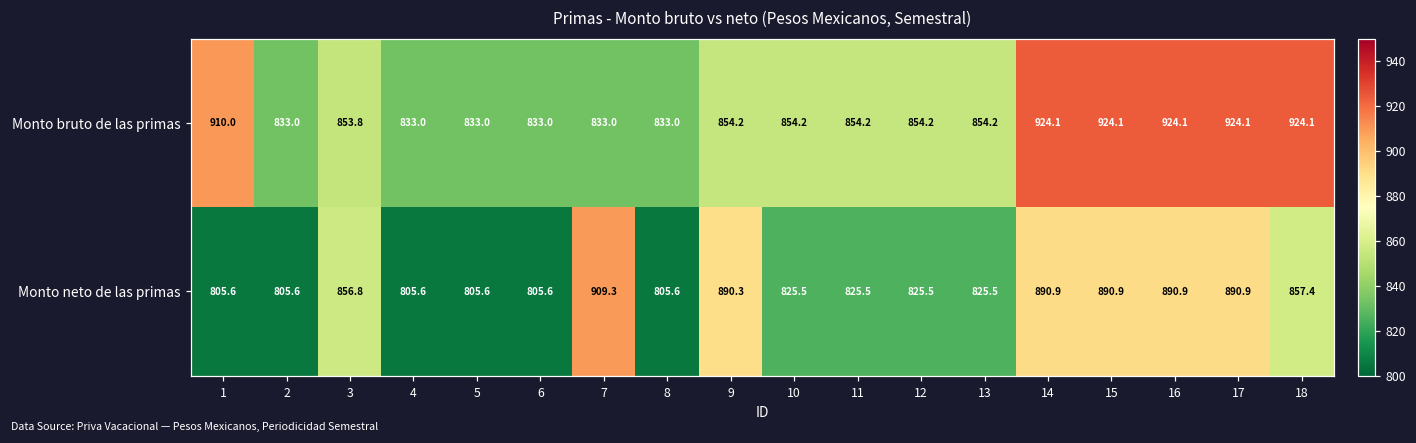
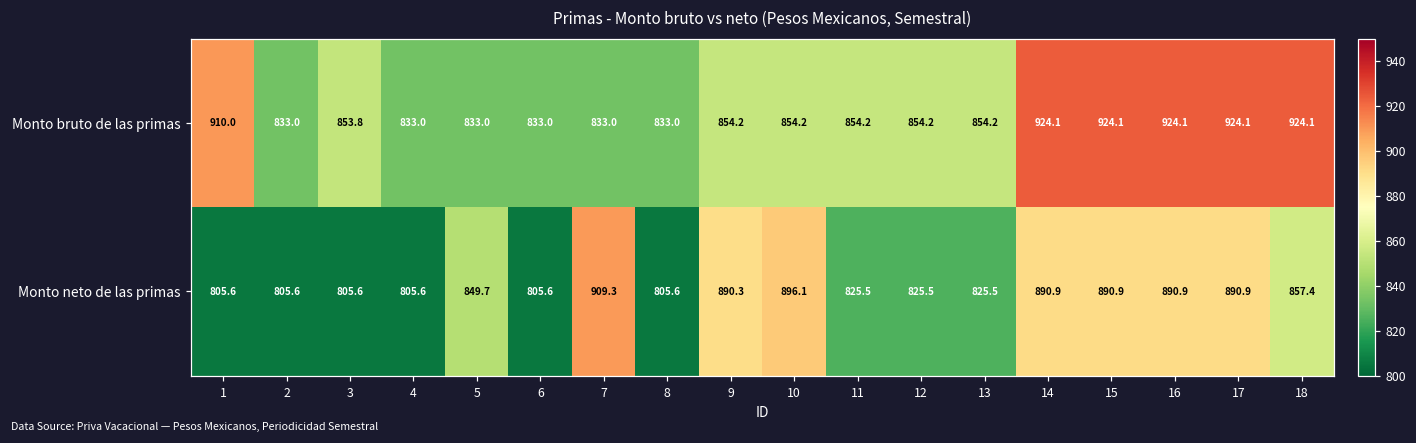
Monto neto de las primas, 3: 856.8 -> 805.6
Monto neto de las primas, 5: 805.6 -> 849.7
Monto neto de las primas, 10: 825.5 -> 896.1
